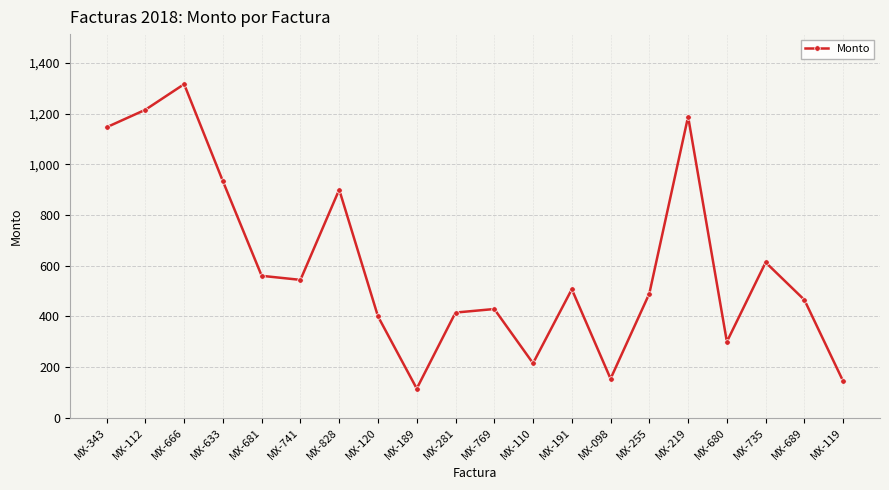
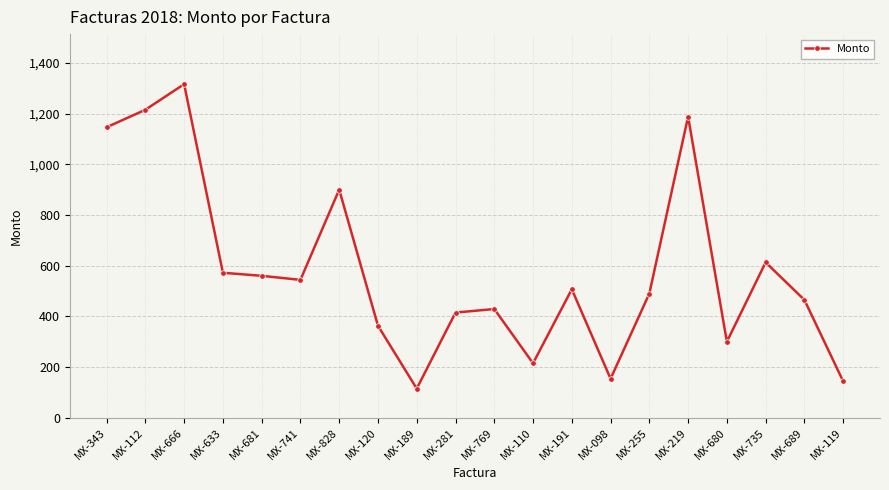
MX-633: 930 -> 570
MX-120: 400 -> 360
